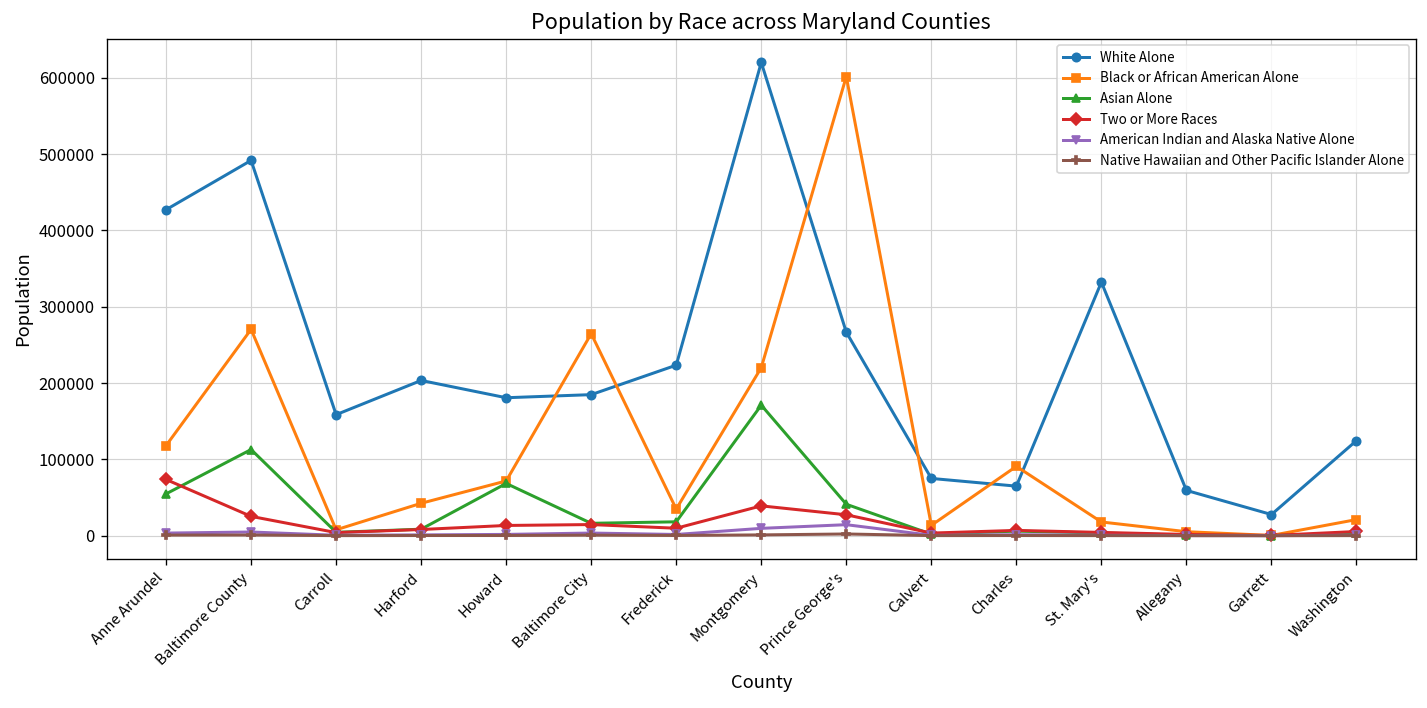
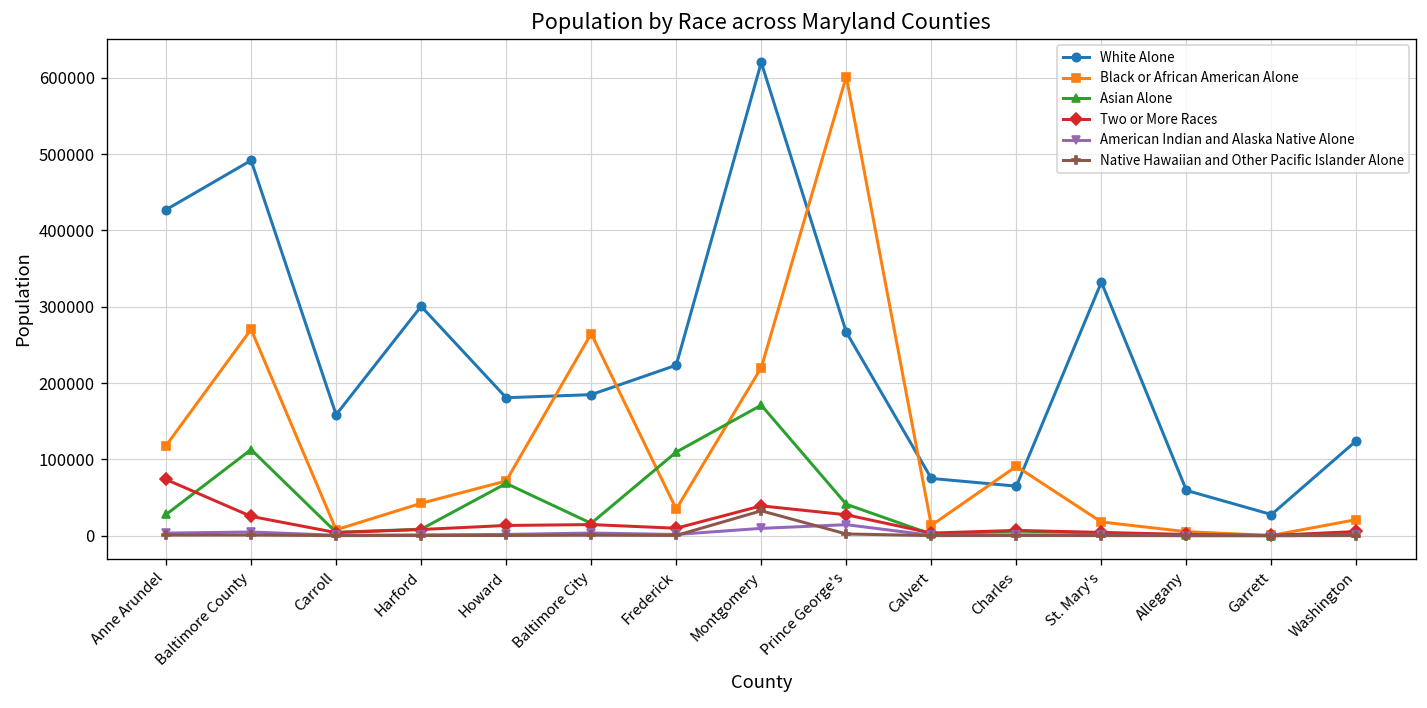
Asian Alone, Anne Arundel: 50000 -> 30000
White Alone, Harford: 200000 -> 300000
Asian Alone, Frederick: 20000 -> 110000
Native Hawaiian and Other Pacific Islander Alone, Montgomery: 0 -> 30000
